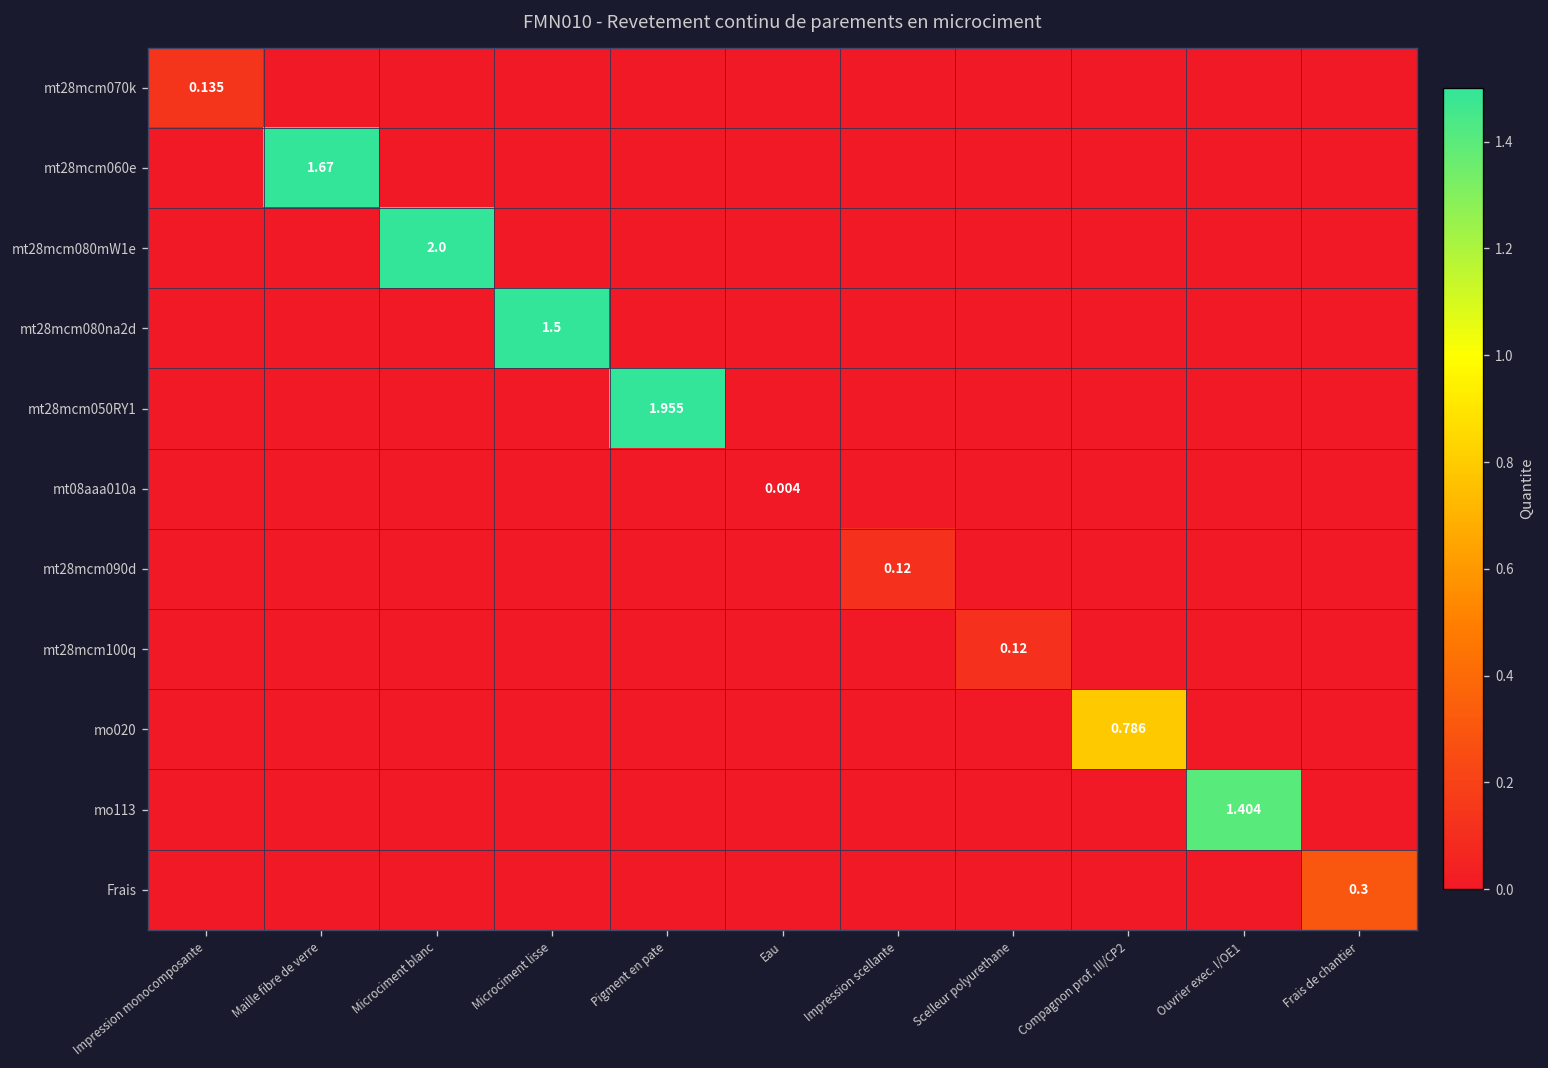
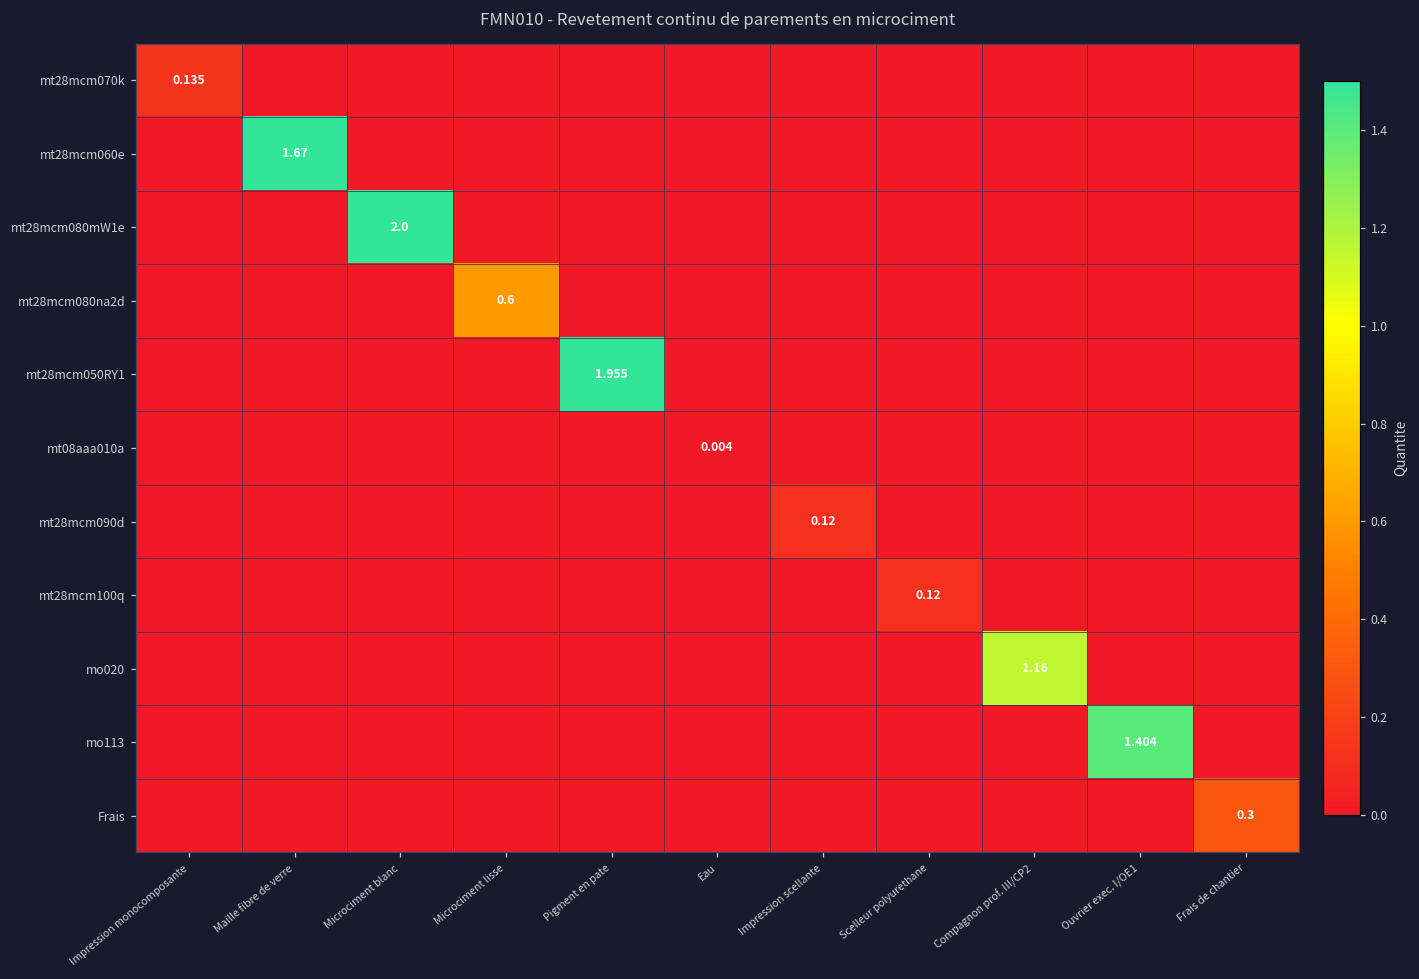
mt28mcm080na2d, Microciment lisse: 1.5 -> 0.6
mo020, Compagnon prof. III/CP2: 0.786 -> 1.16
